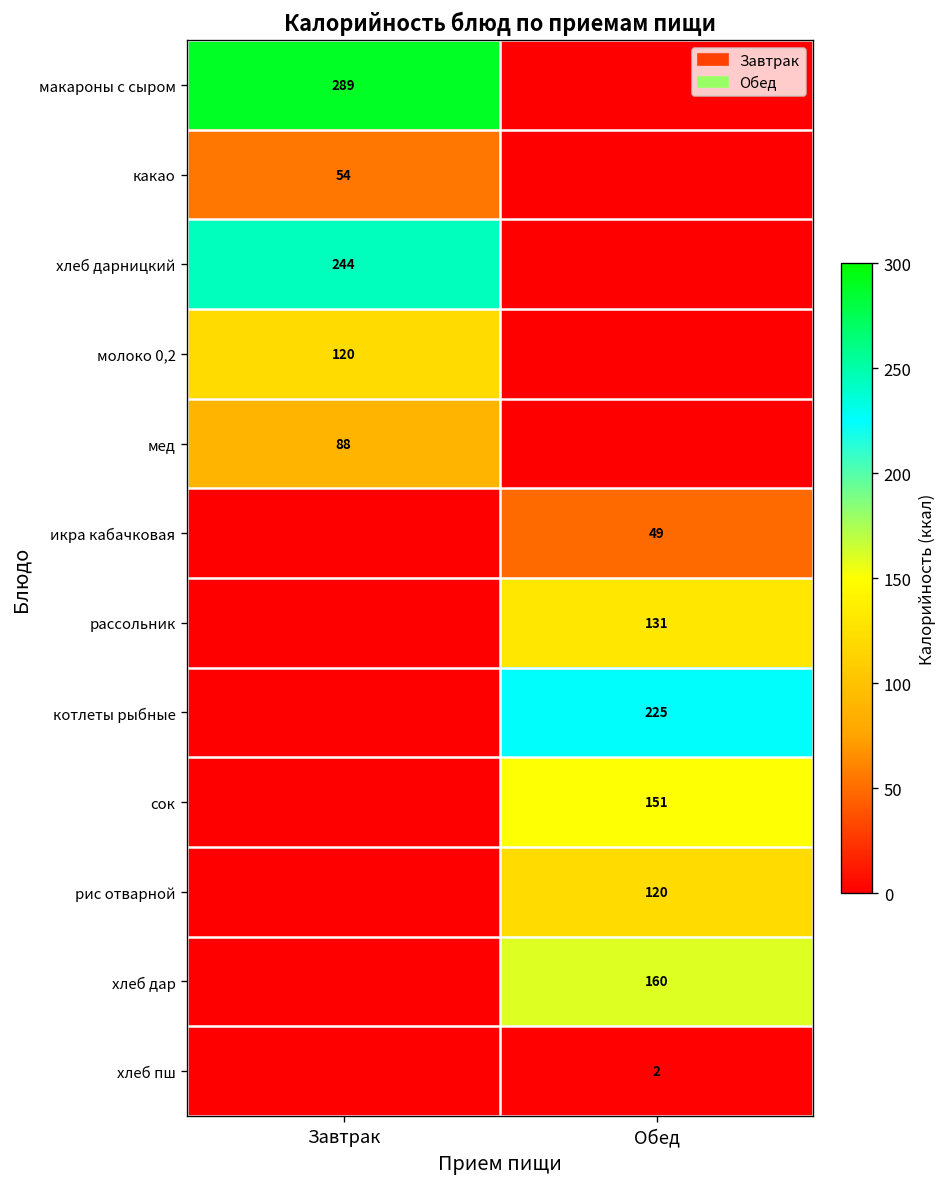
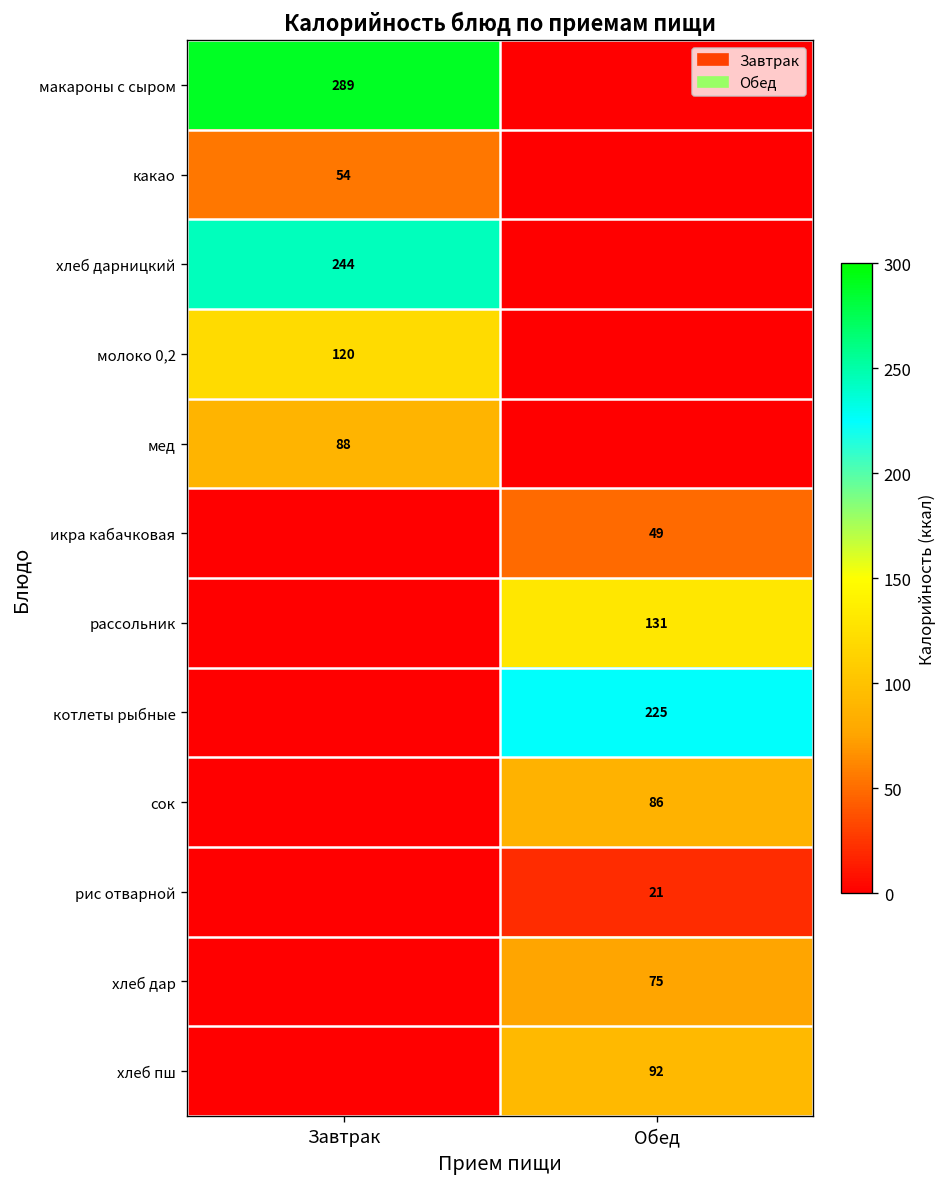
сок, Обед: 151 -> 86
рис отварной, Обед: 120 -> 21
хлеб дар, Обед: 160 -> 75
хлеб пш, Обед: 2 -> 92
